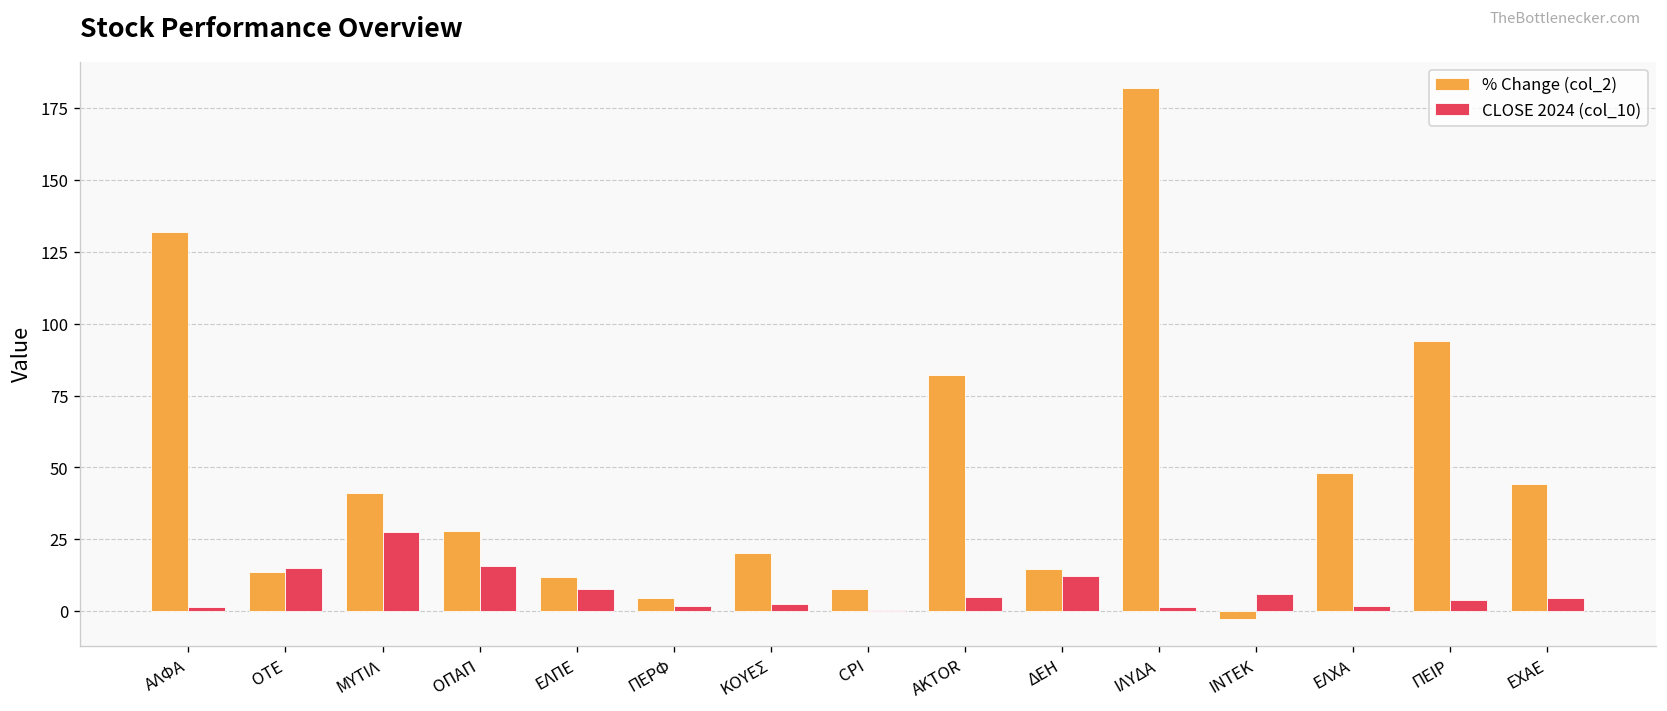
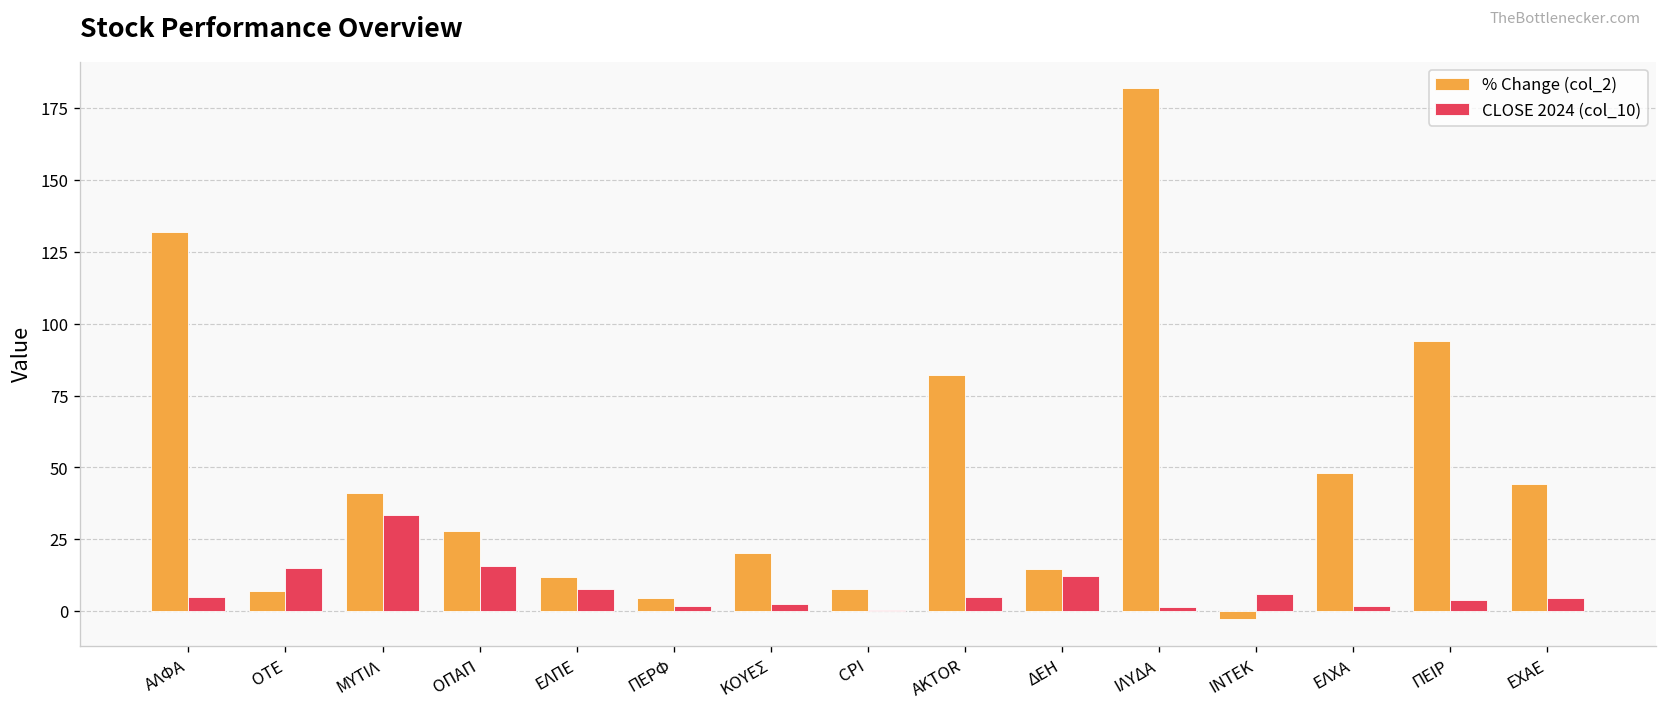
CLOSE 2024 (col_10), ΑΛΦΑ: 2 -> 5
% Change (col_2), ΟΤΕ: 14 -> 7
CLOSE 2024 (col_10), ΜΥΤΙΛ: 27 -> 34
